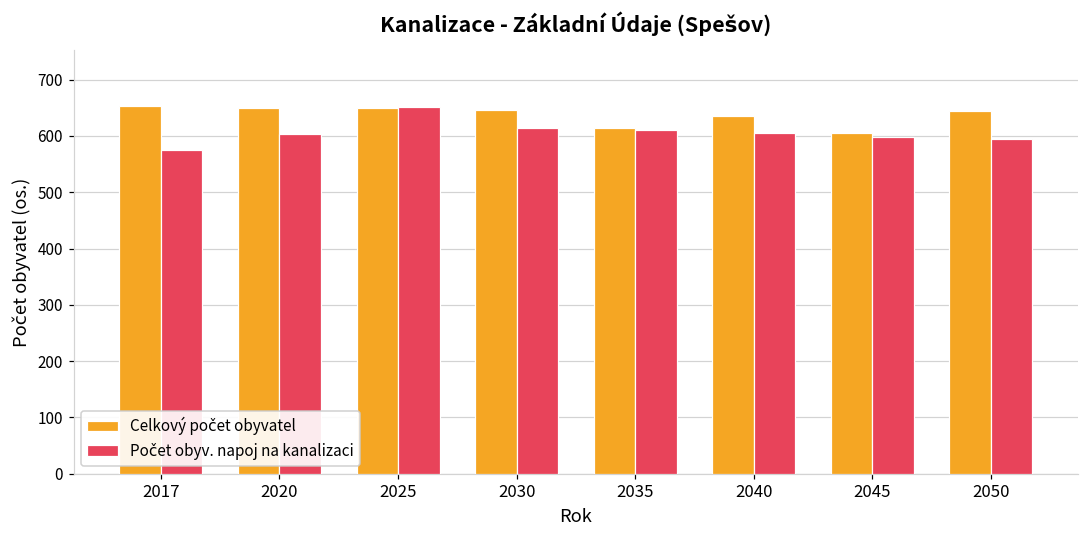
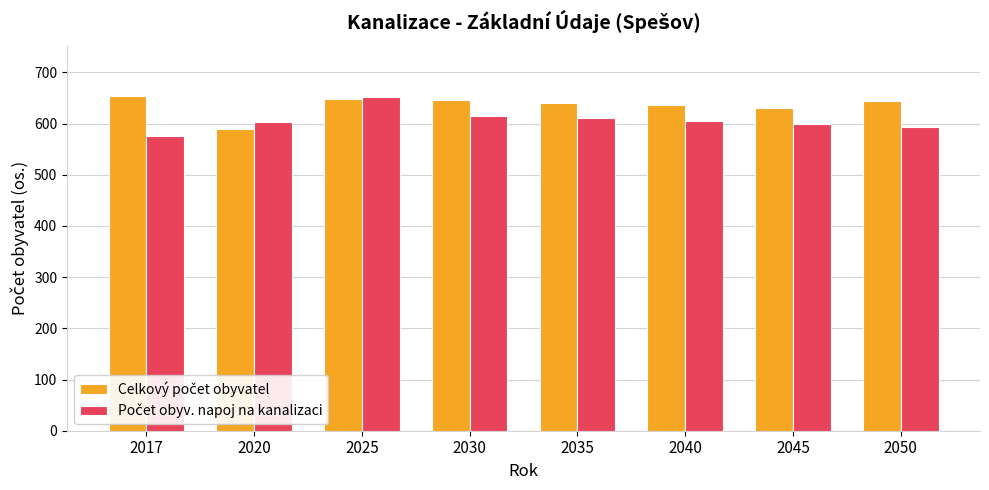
Celkový počet obyvatel, 2020: 650 -> 590
Celkový počet obyvatel, 2035: 610 -> 640
Celkový počet obyvatel, 2045: 610 -> 630
